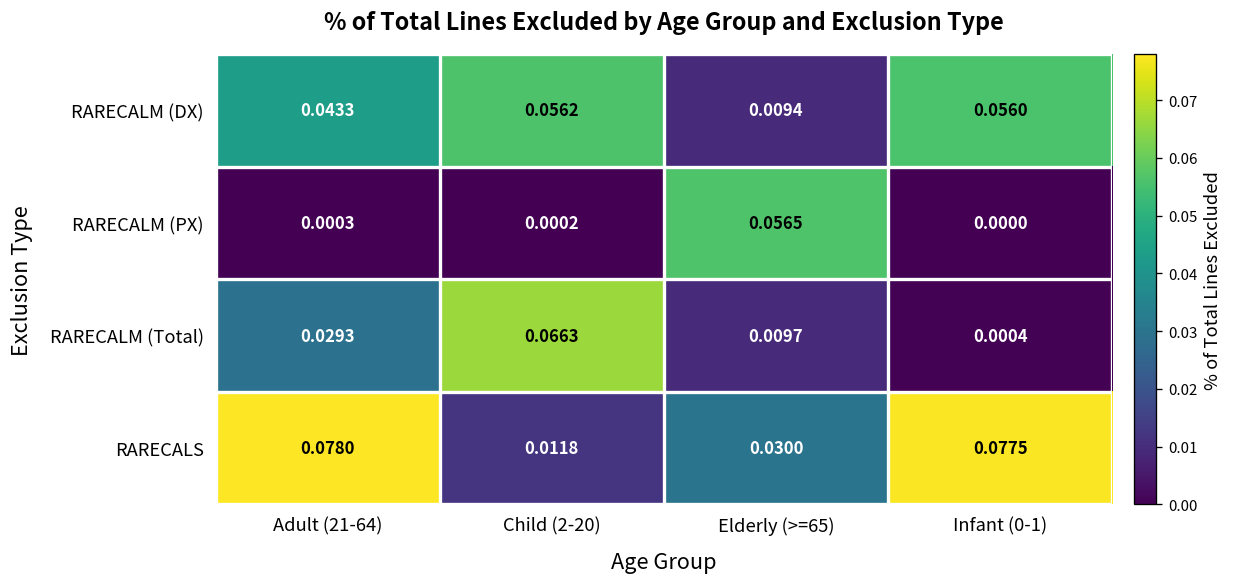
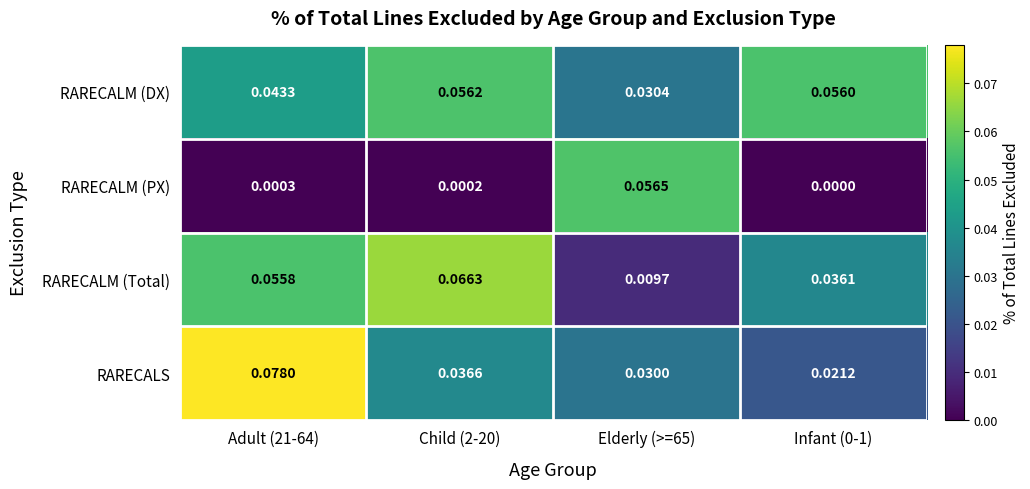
RARECALM (DX), Elderly (>=65): 0.0094 -> 0.0304
RARECALM (Total), Adult (21-64): 0.0293 -> 0.0558
RARECALM (Total), Infant (0-1): 0.0004 -> 0.0361
RARECALS, Child (2-20): 0.0118 -> 0.0366
RARECALS, Infant (0-1): 0.0775 -> 0.0212
